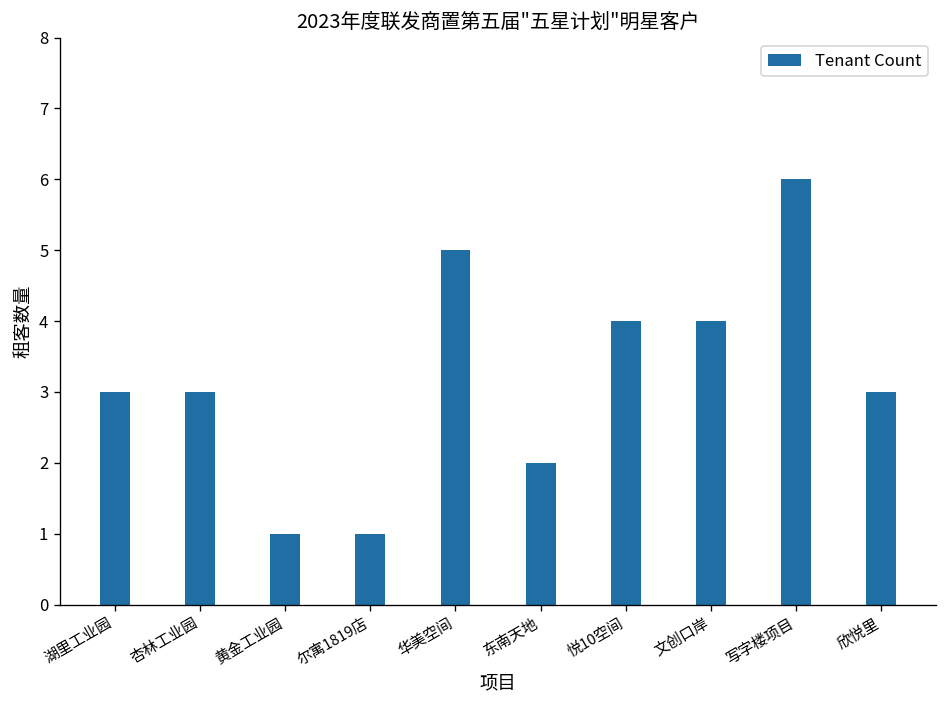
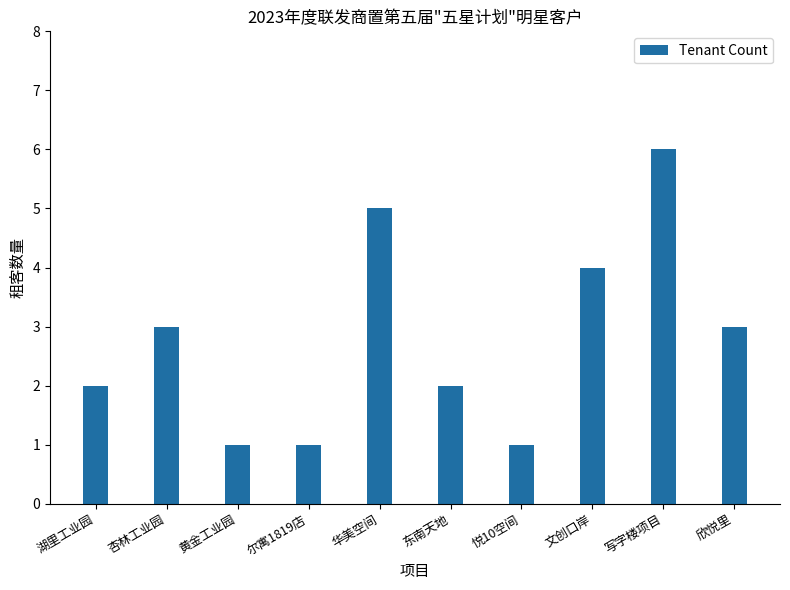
湖里工业园: 3 -> 2
悦10空间: 4 -> 1
